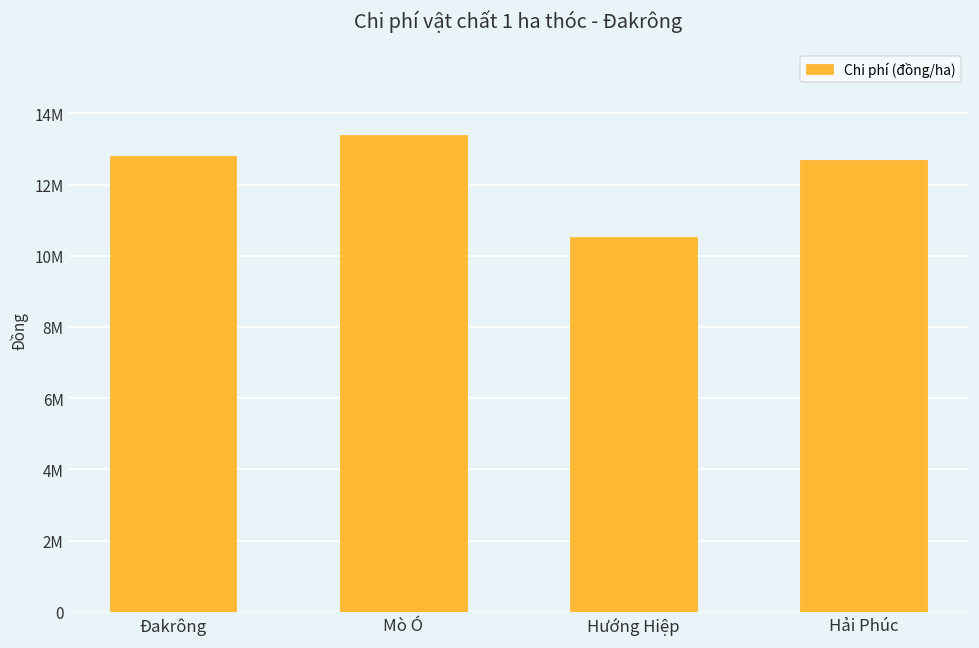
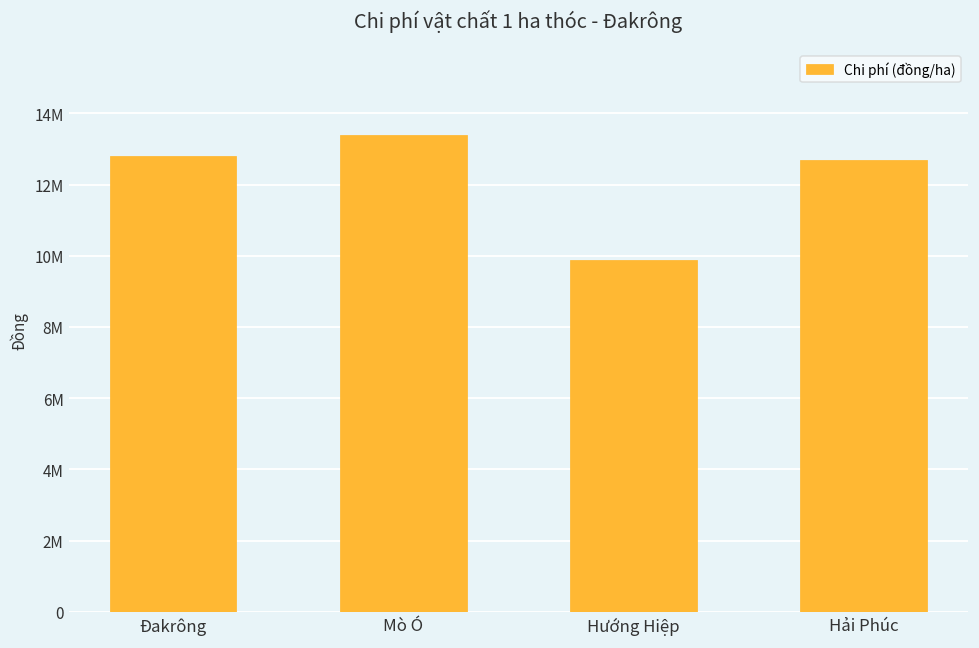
Hướng Hiệp: 10500000 -> 9900000
